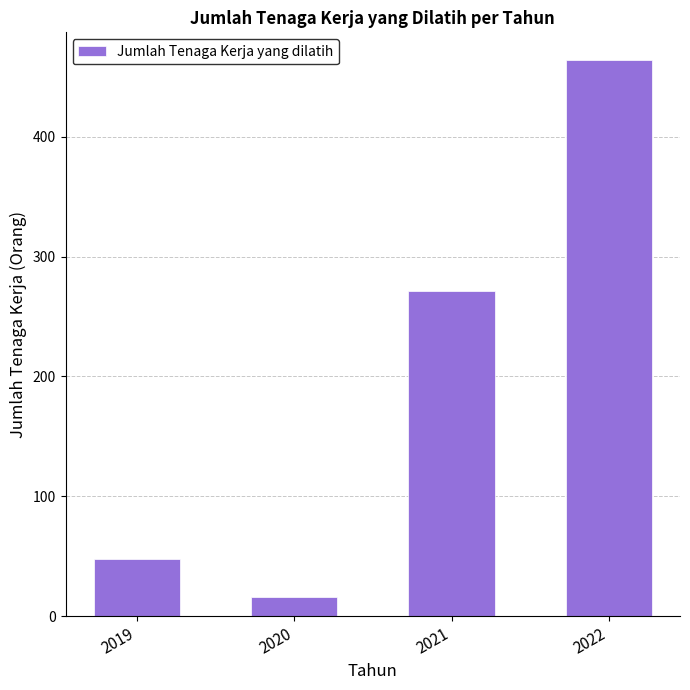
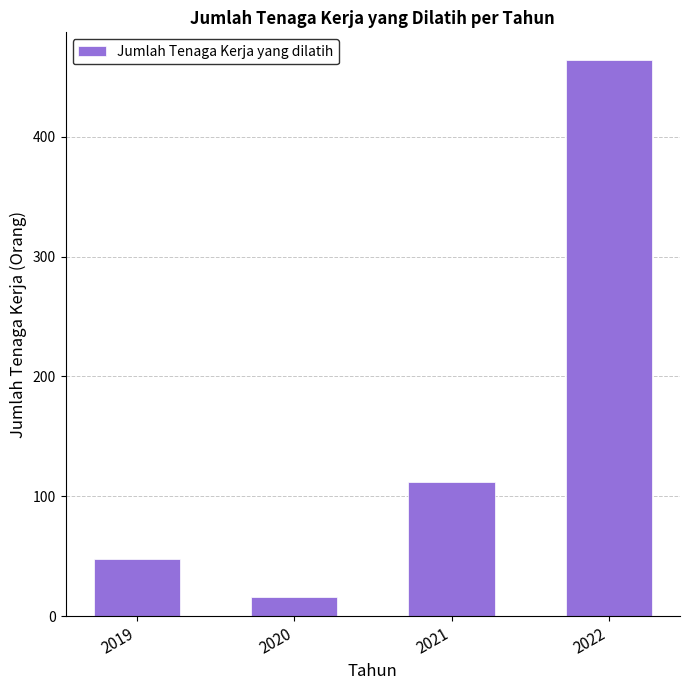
2021: 271 -> 112
